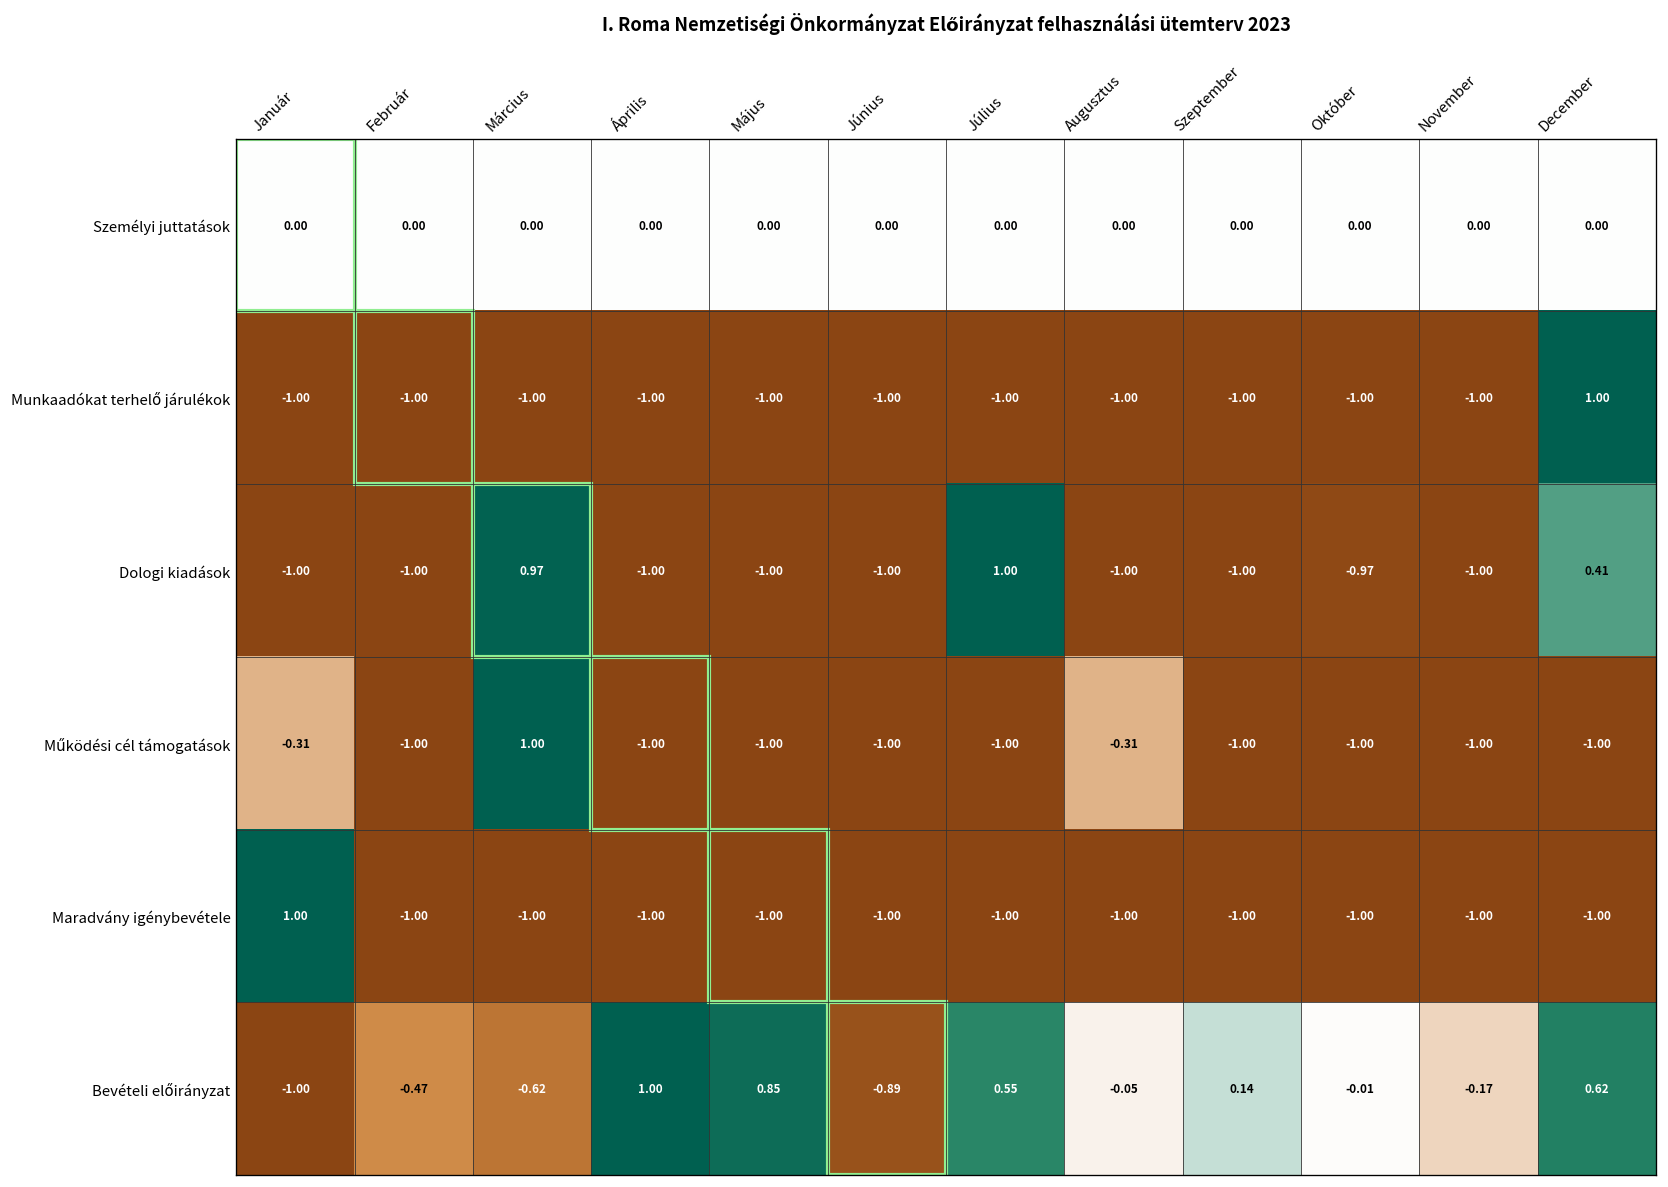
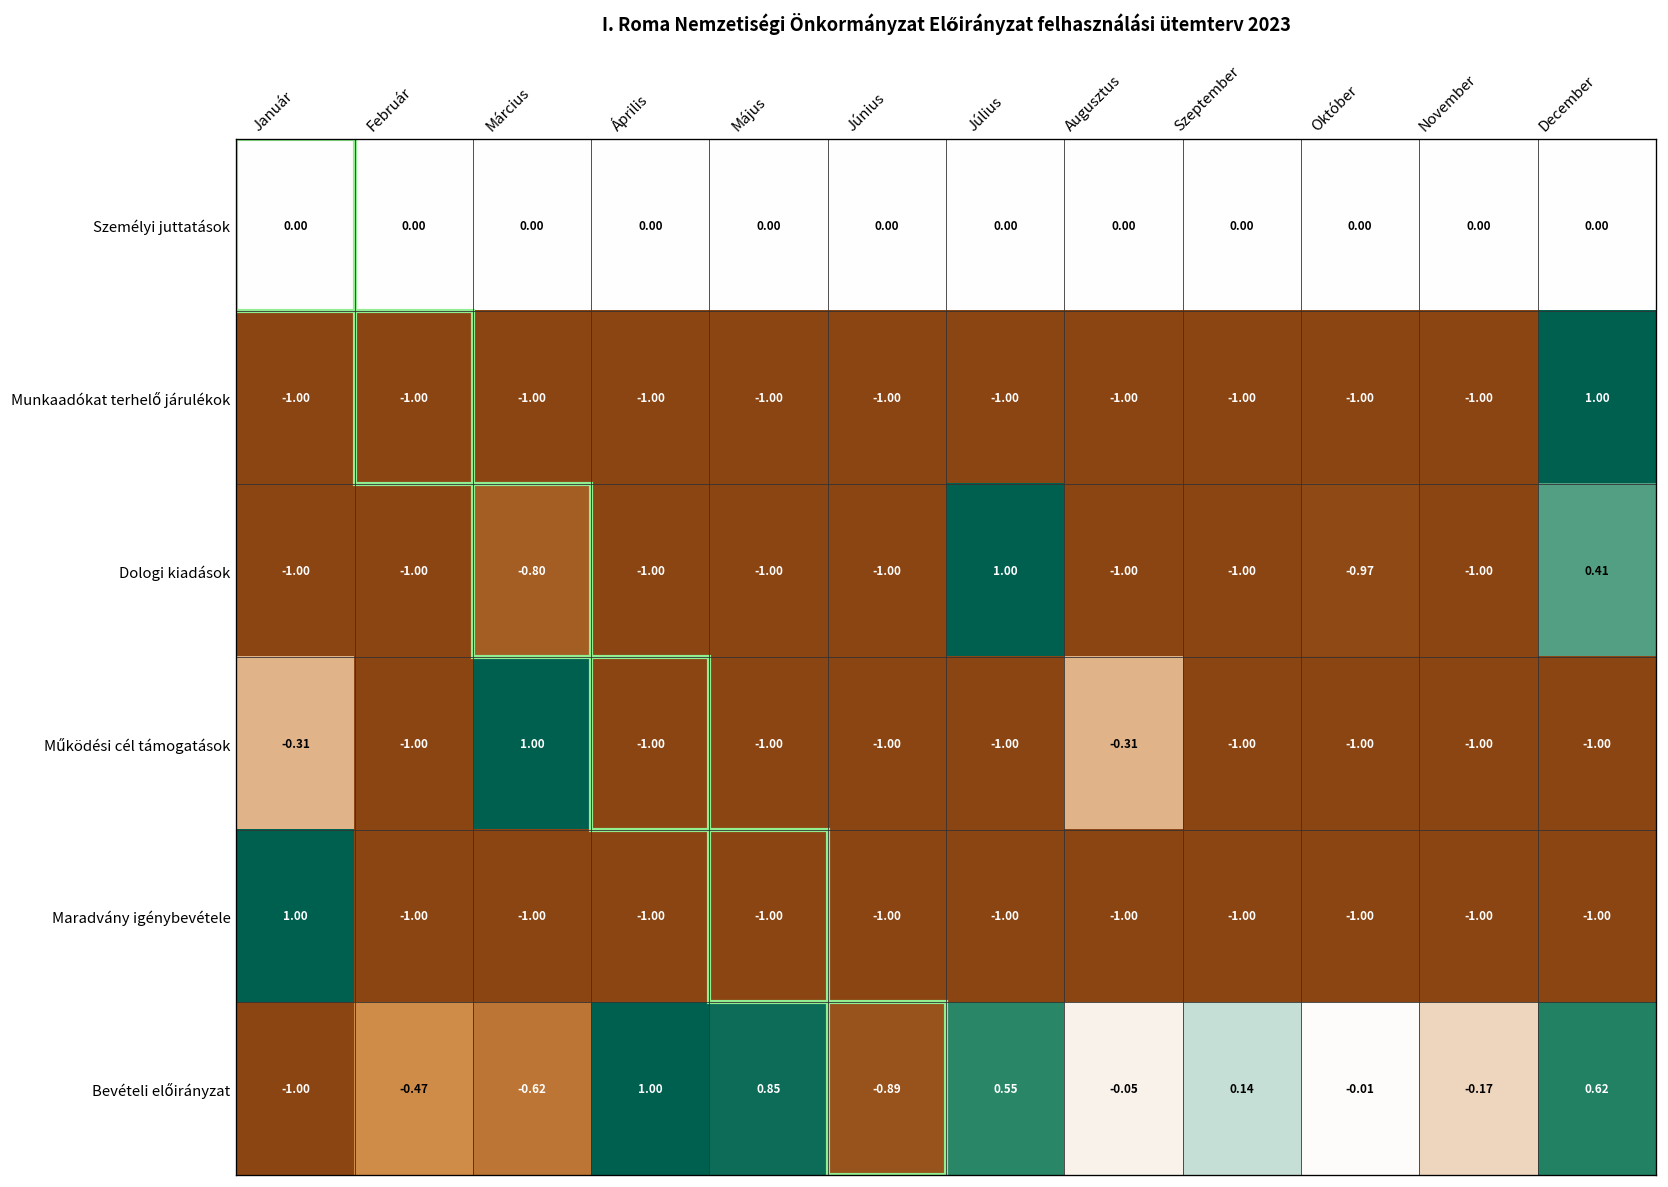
Dologi kiadások, Március: 0.97 -> -0.80
